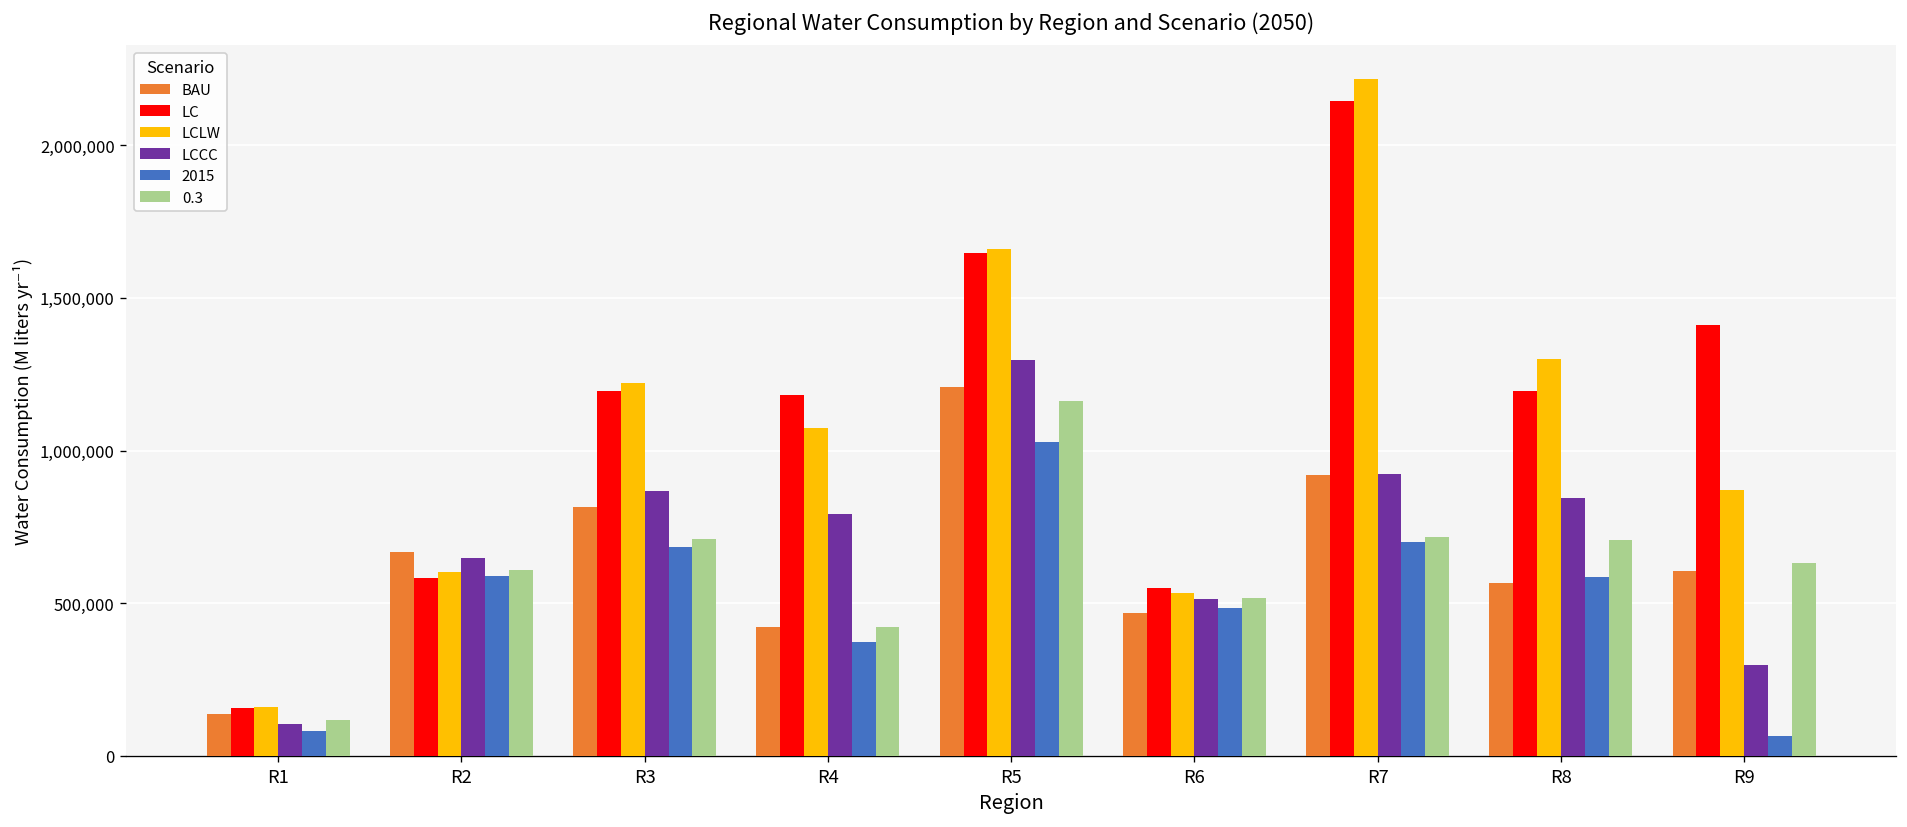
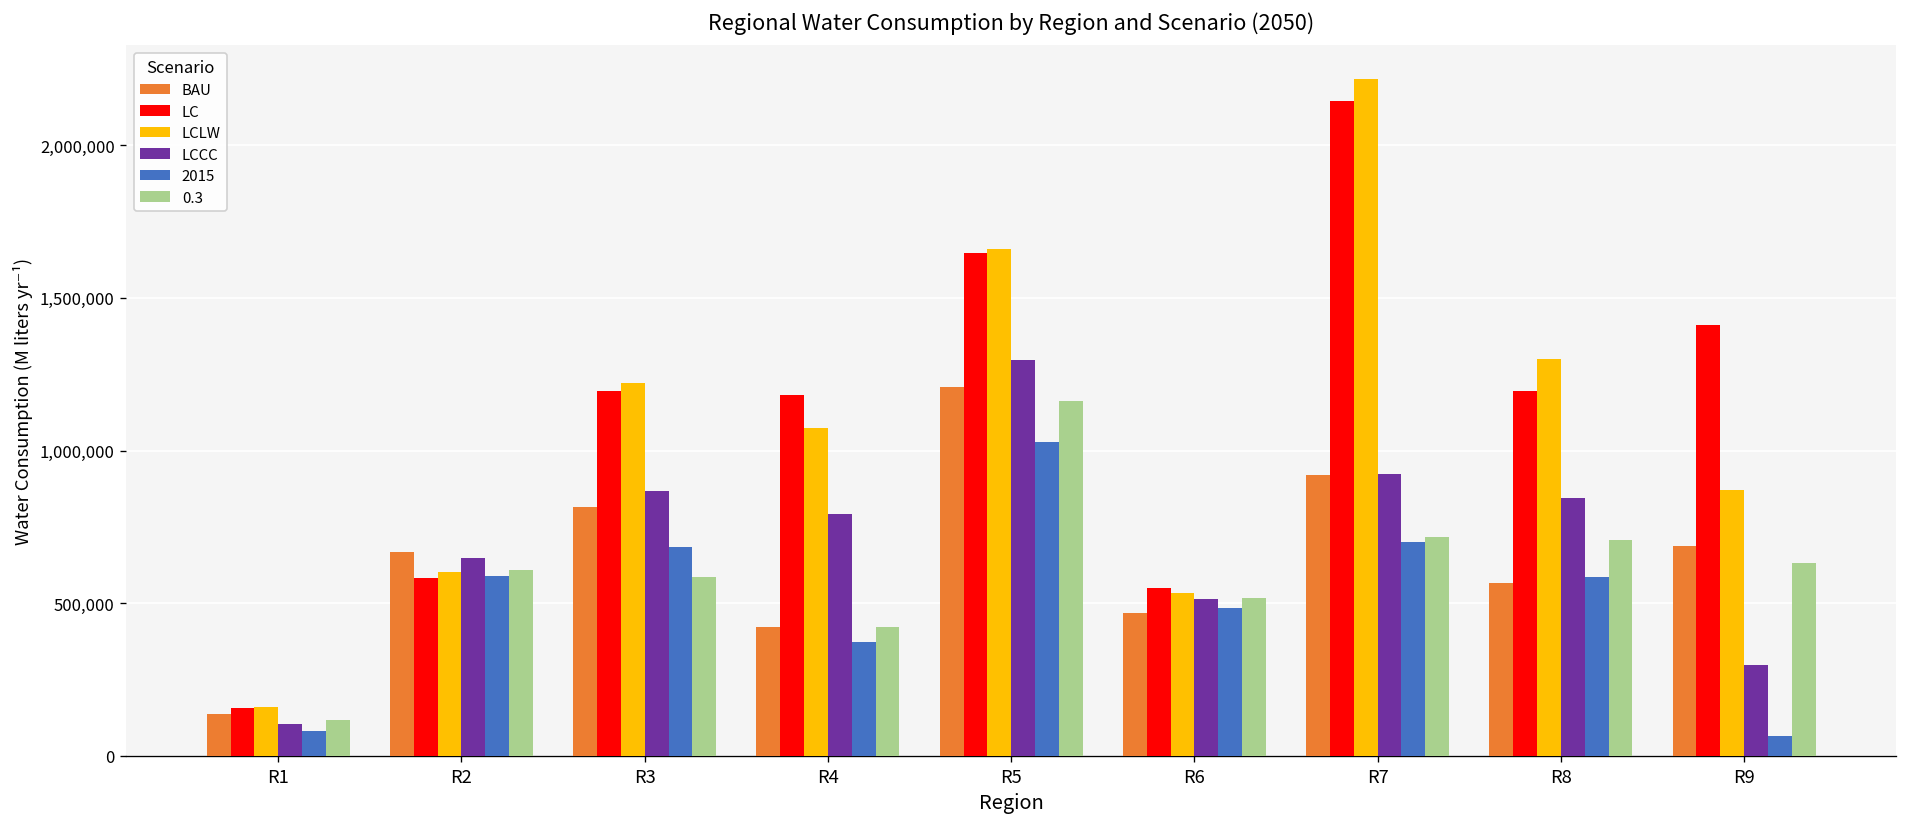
0.3, R3: 710,000 -> 590,000
BAU, R9: 610,000 -> 690,000
